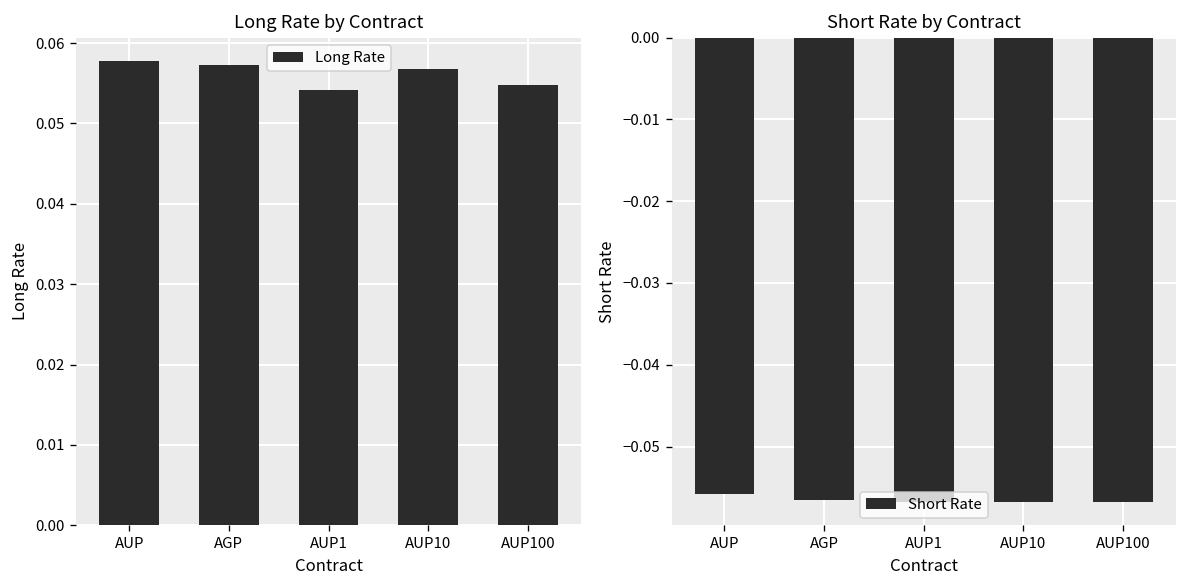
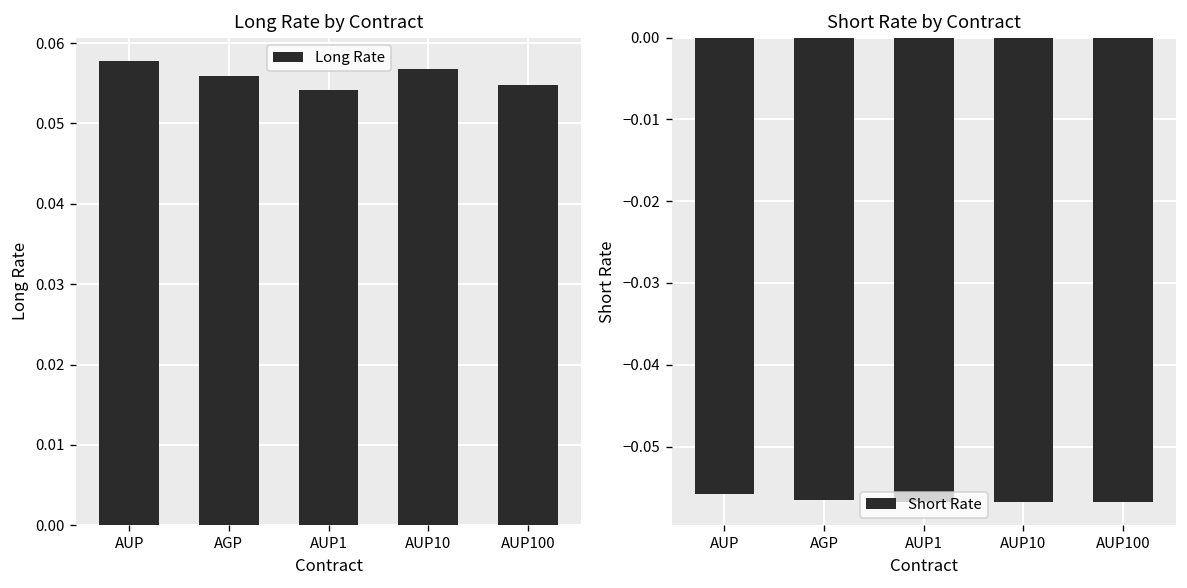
Long Rate by Contract, AGP: 0.057 -> 0.056
